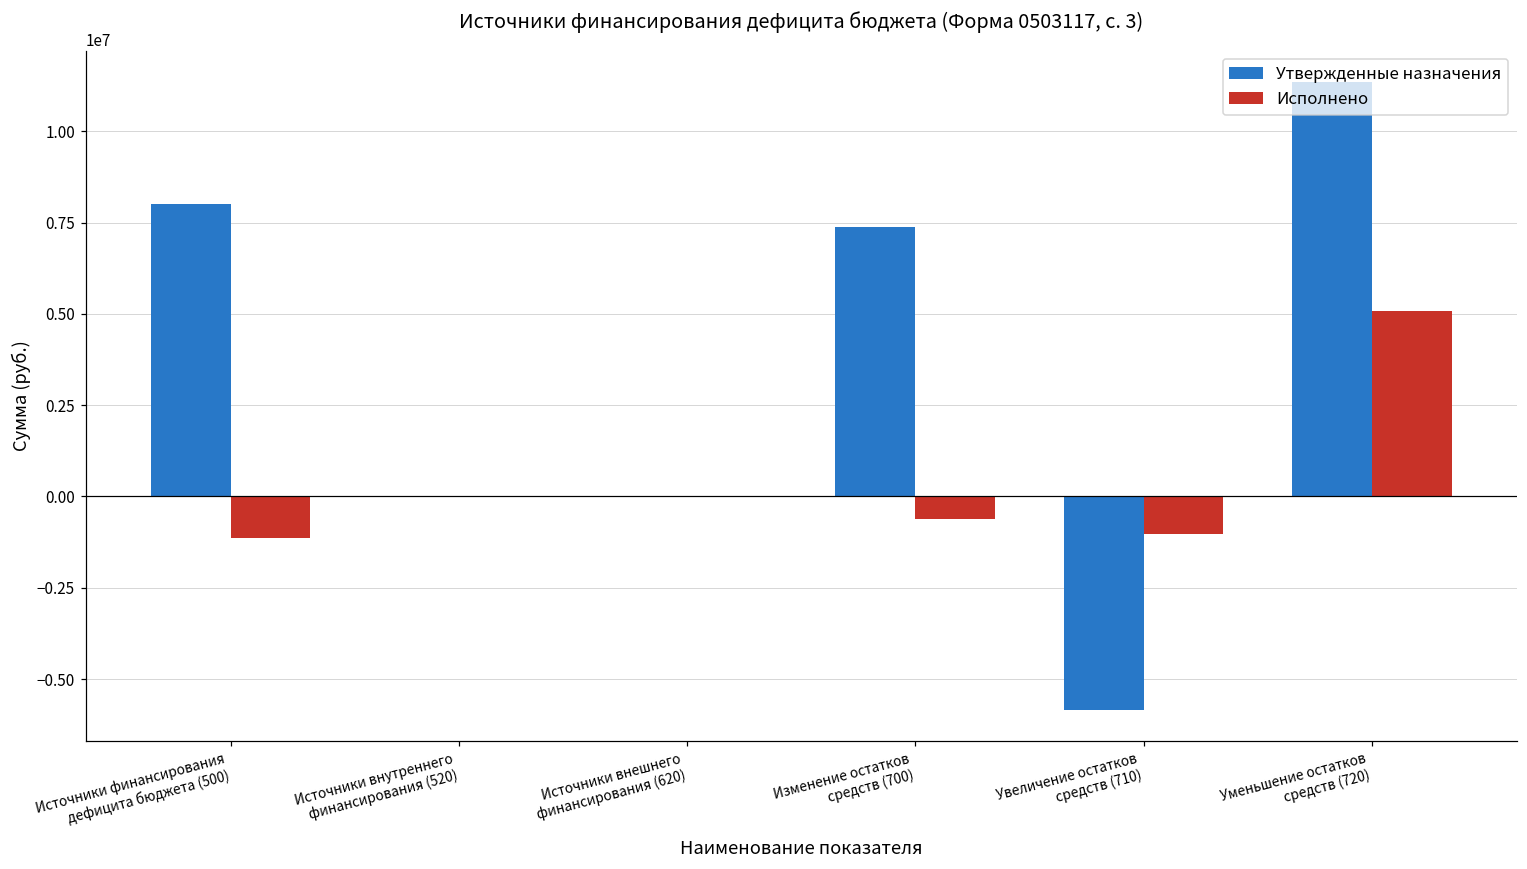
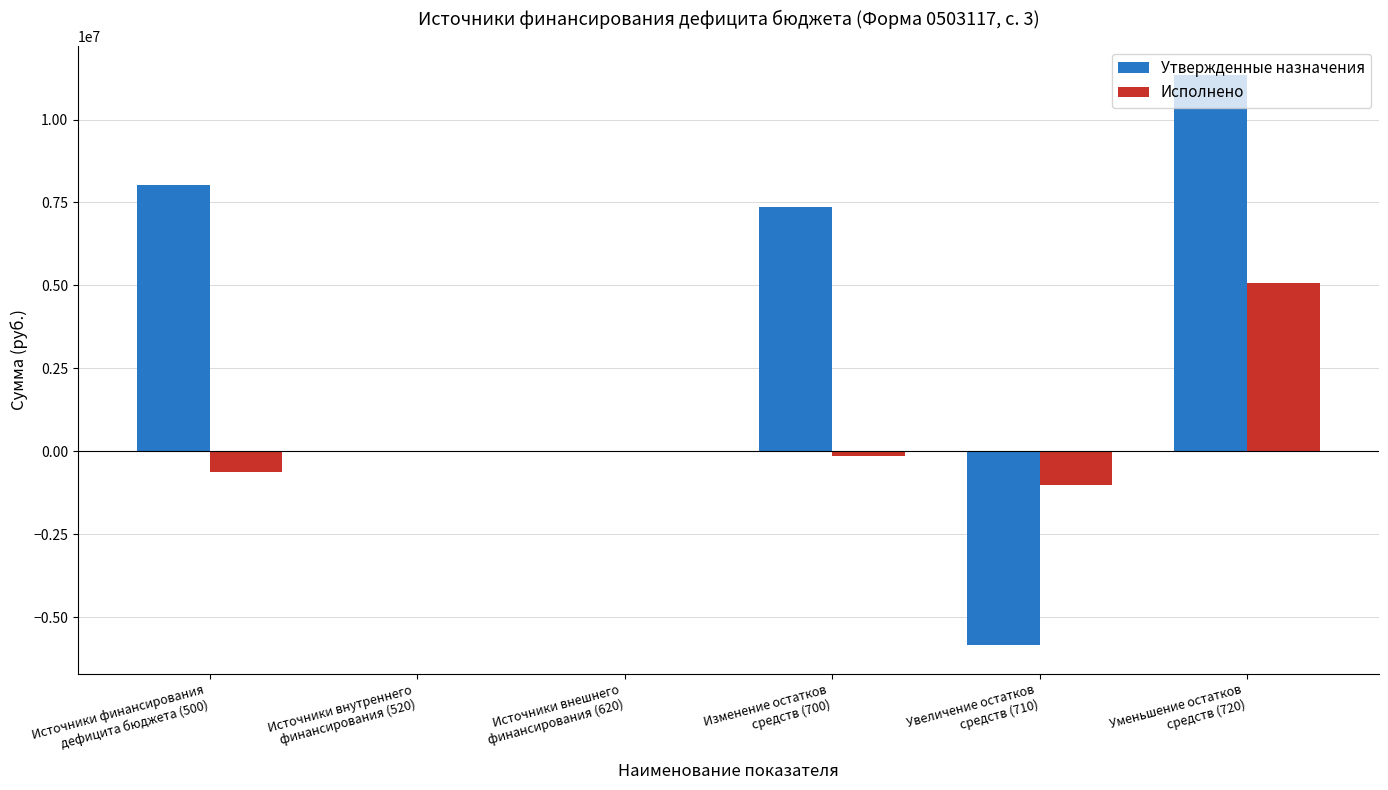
Исполнено, Источники финансирования дефицита бюджета (500): -1100000 -> -600000
Исполнено, Изменение остатков средств (700): -600000 -> -100000
